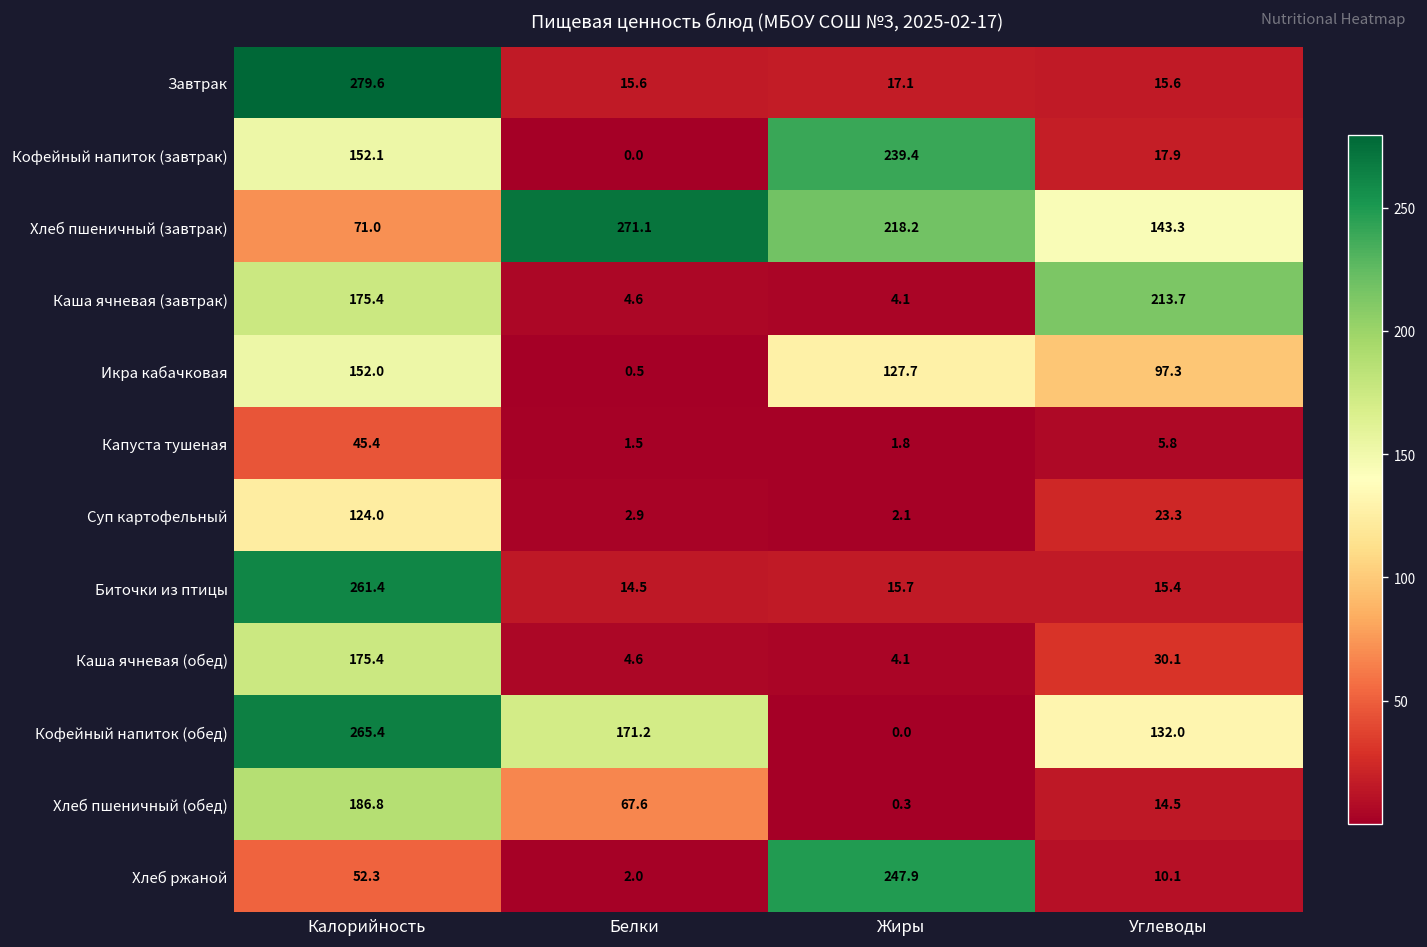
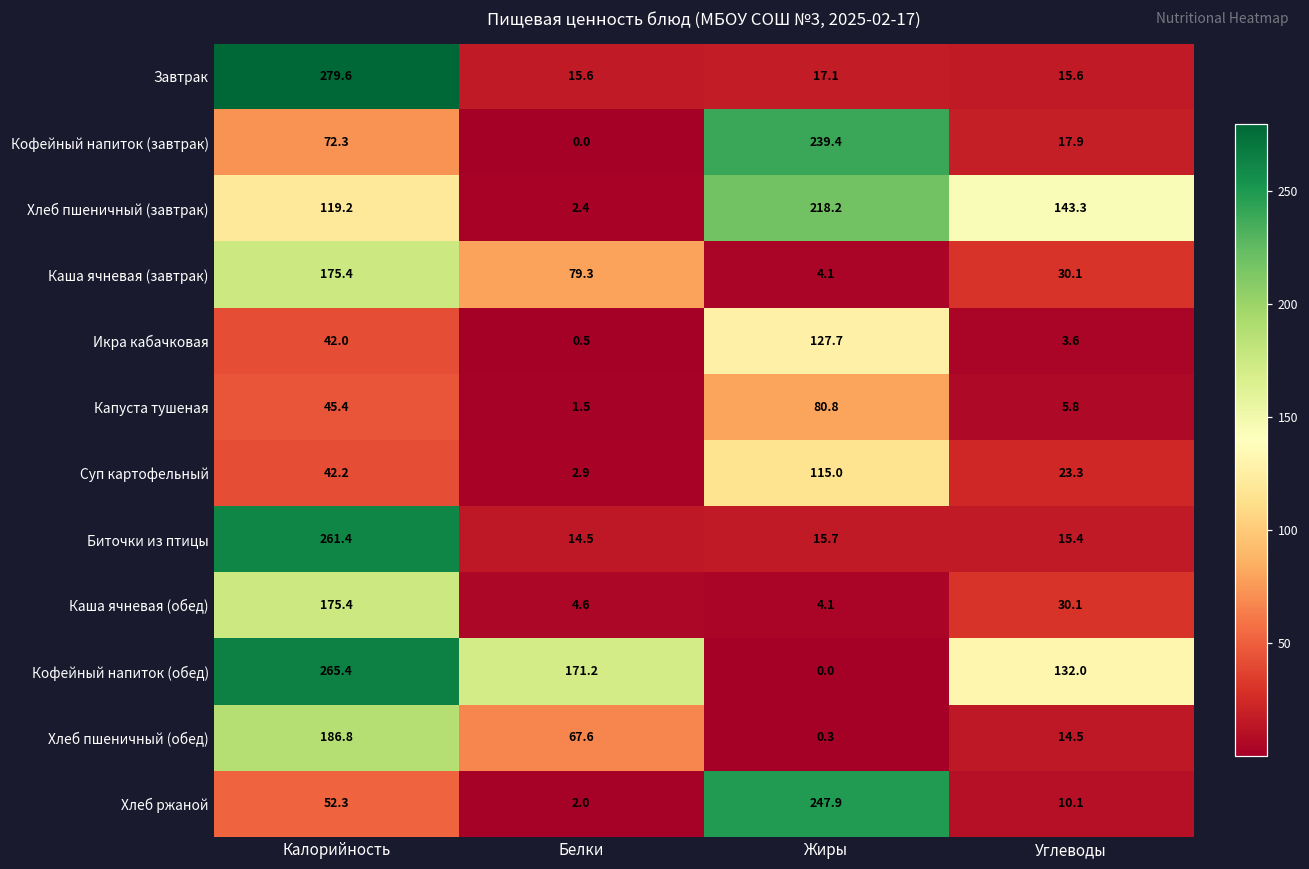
Кофейный напиток (завтрак), Калорийность: 152.1 -> 72.3
Хлеб пшеничный (завтрак), Калорийность: 71.0 -> 119.2
Хлеб пшеничный (завтрак), Белки: 271.1 -> 2.4
Каша ячневая (завтрак), Белки: 4.6 -> 79.3
Каша ячневая (завтрак), Углеводы: 213.7 -> 30.1
Икра кабачковая, Калорийность: 152.0 -> 42.0
Икра кабачковая, Углеводы: 97.3 -> 3.6
Капуста тушеная, Жиры: 1.8 -> 80.8
Суп картофельный, Калорийность: 124.0 -> 42.2
Суп картофельный, Жиры: 2.1 -> 115.0
